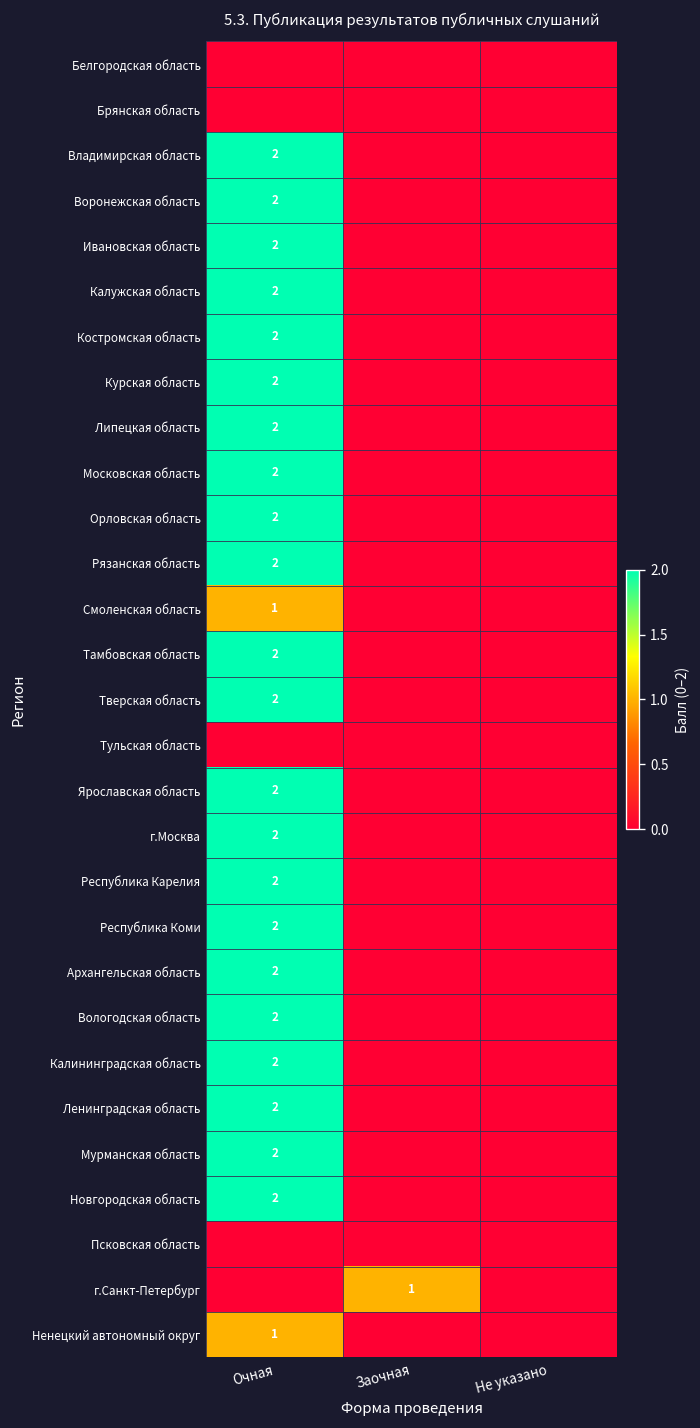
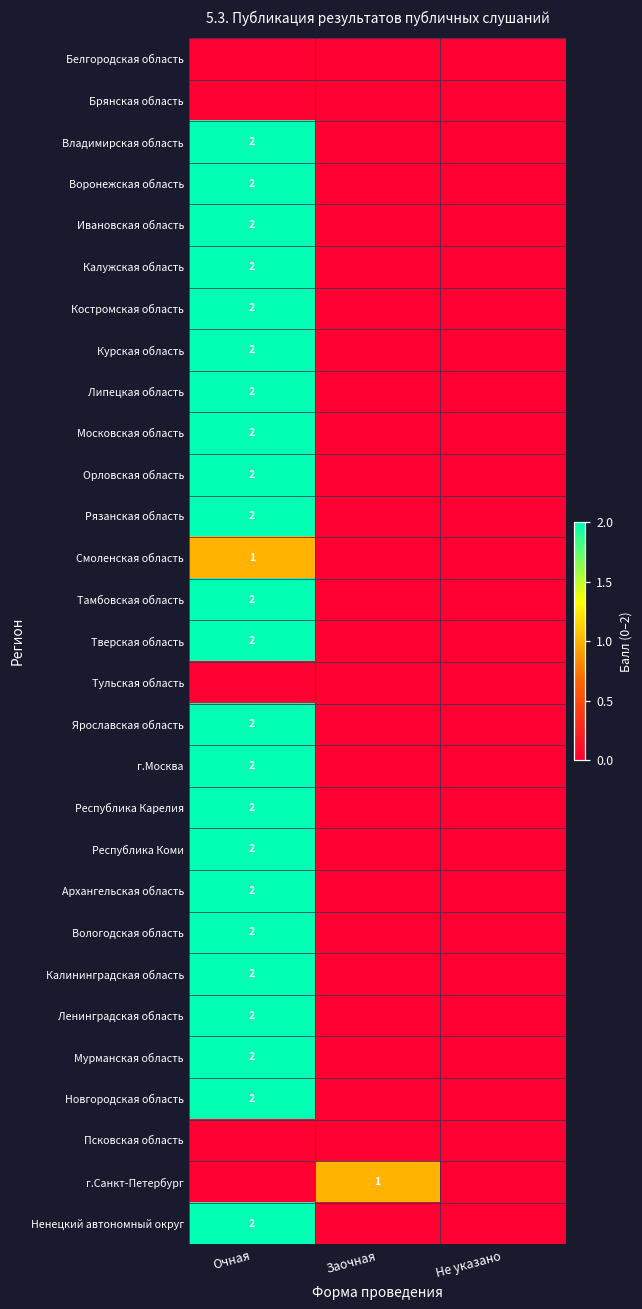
Ненецкий автономный округ, Очная: 1 -> 2
